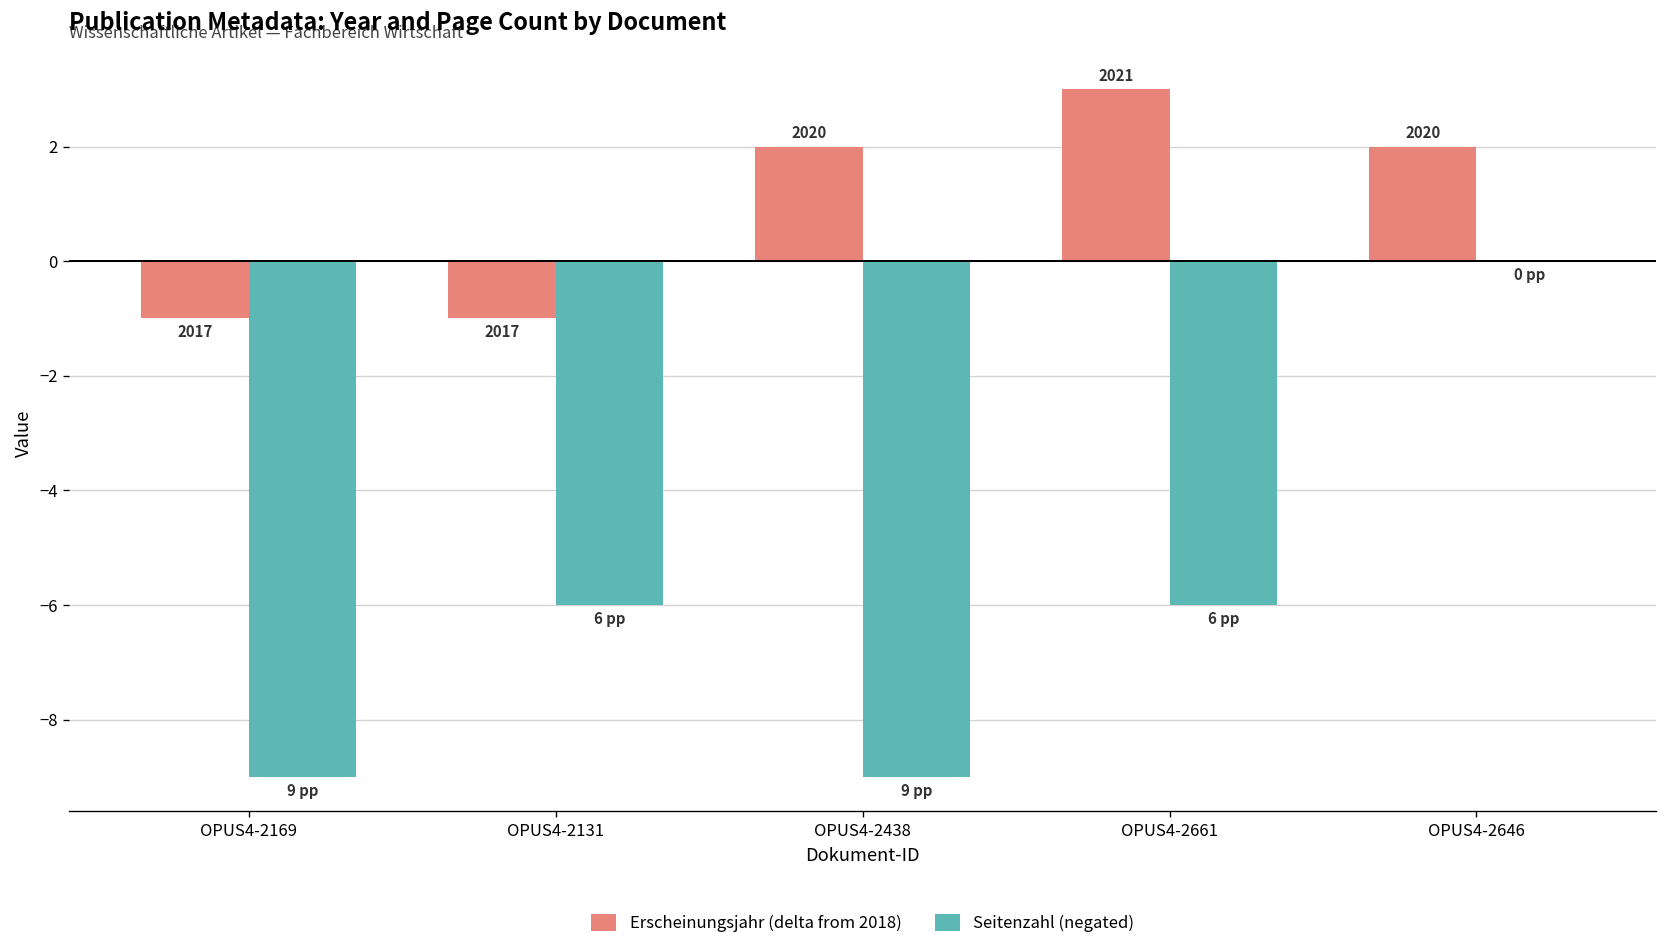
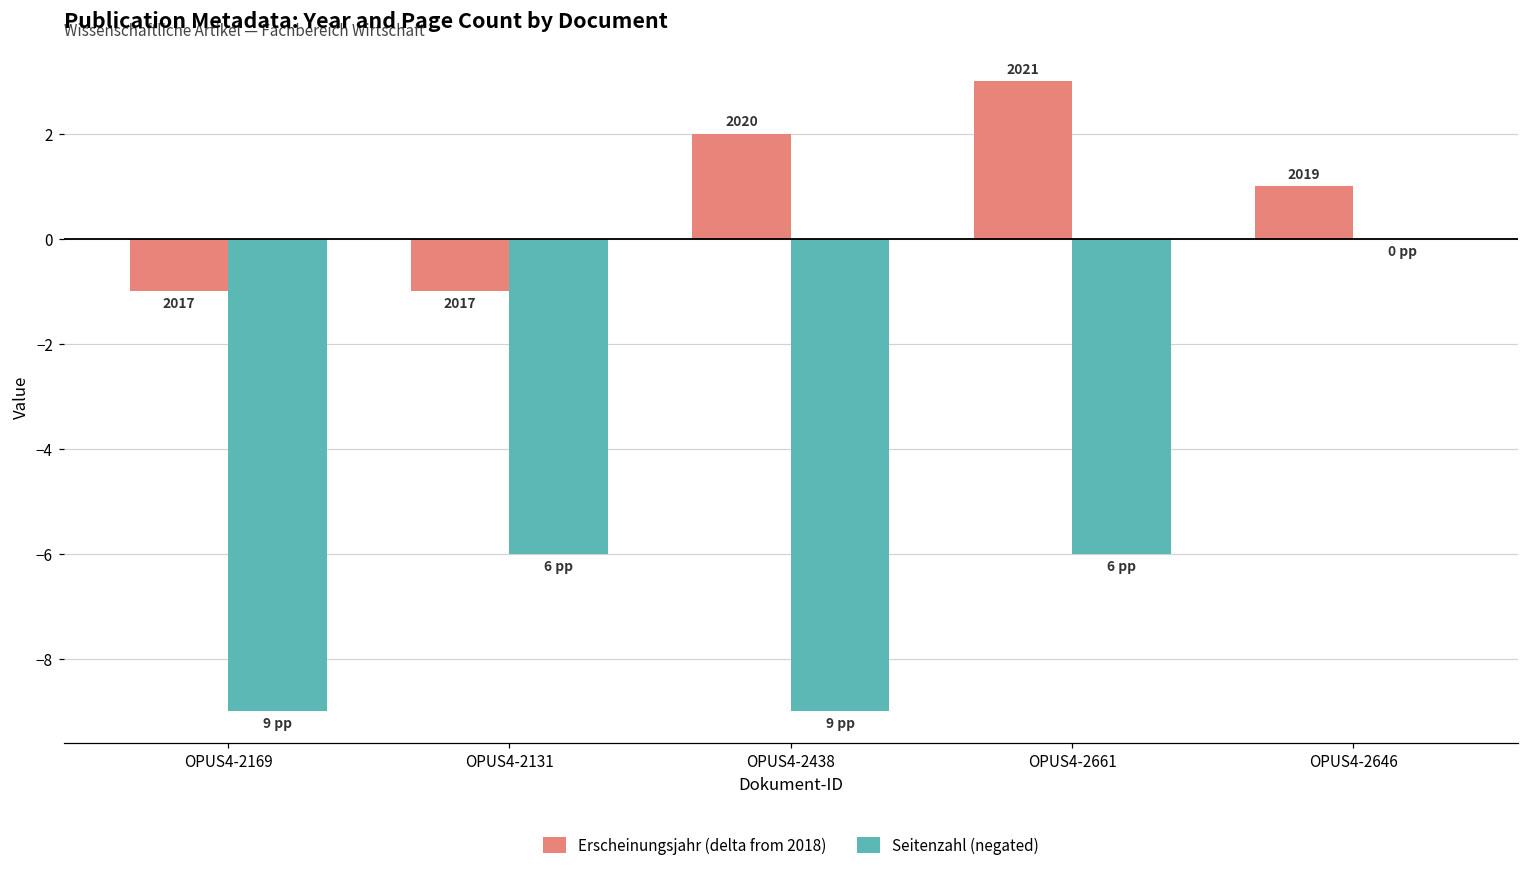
Erscheinungsjahr (delta from 2018), OPUS4-2646: 2020 -> 2019
